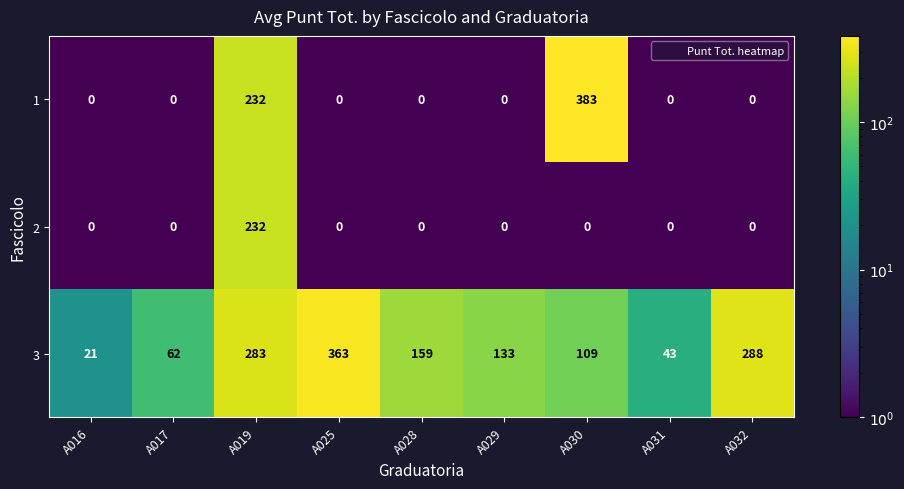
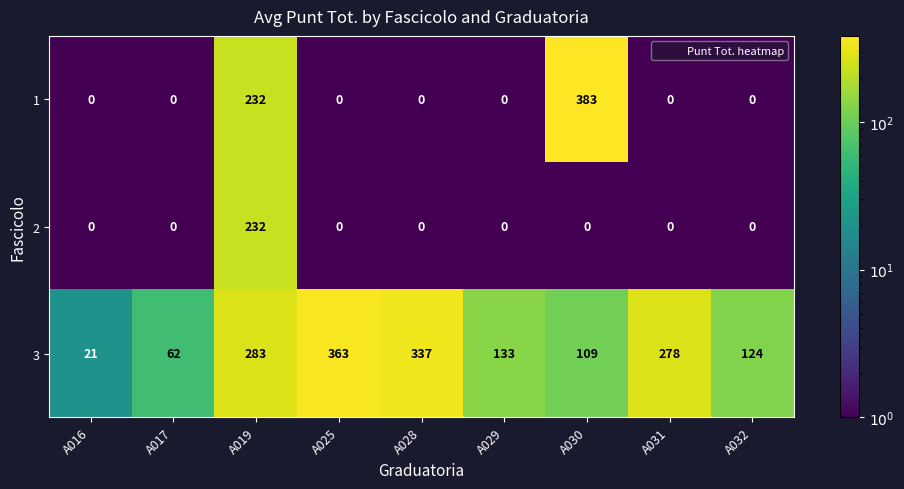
3, A028: 159 -> 337
3, A031: 43 -> 278
3, A032: 288 -> 124
